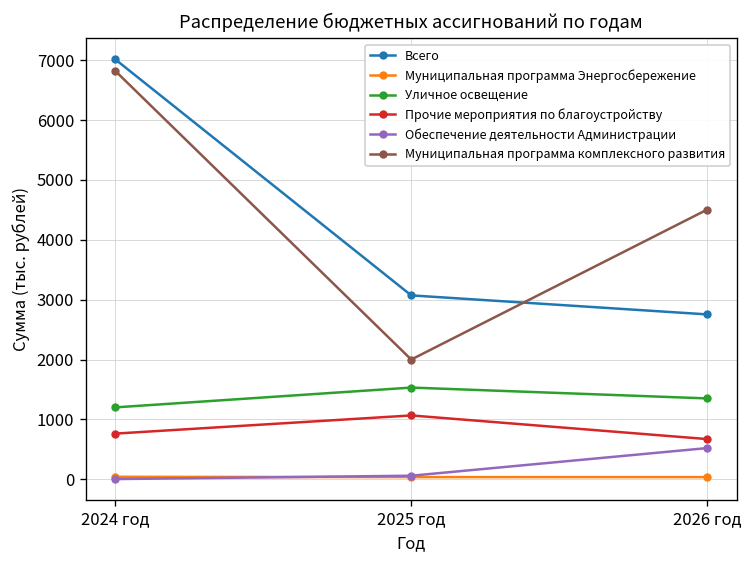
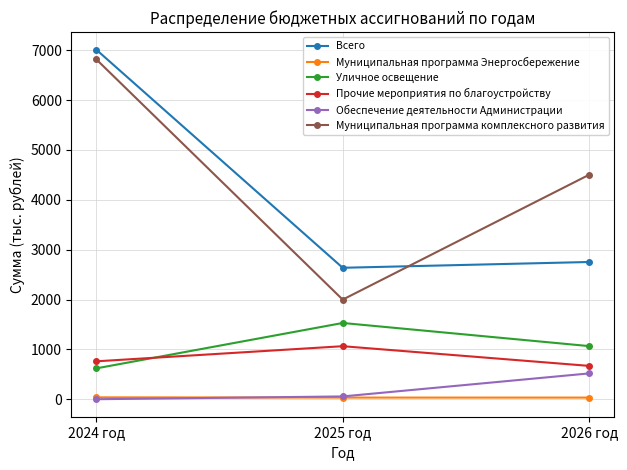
Уличное освещение, 2024 год: 1200 -> 600
Всего, 2025 год: 3100 -> 2600
Уличное освещение, 2026 год: 1400 -> 1100
